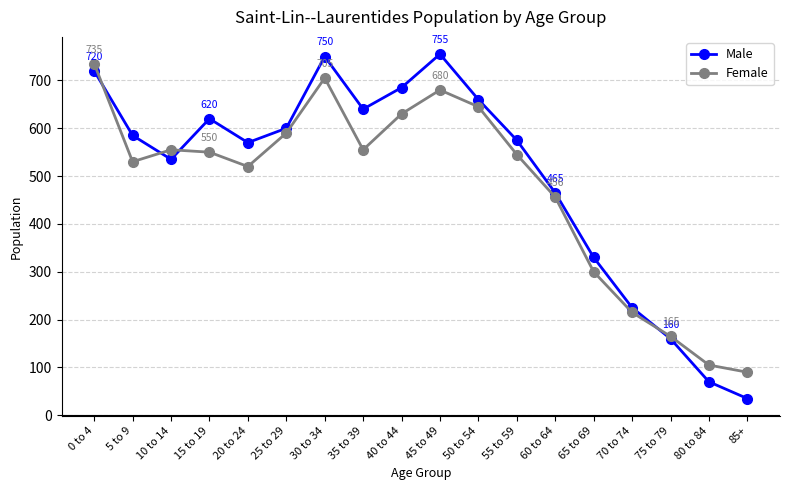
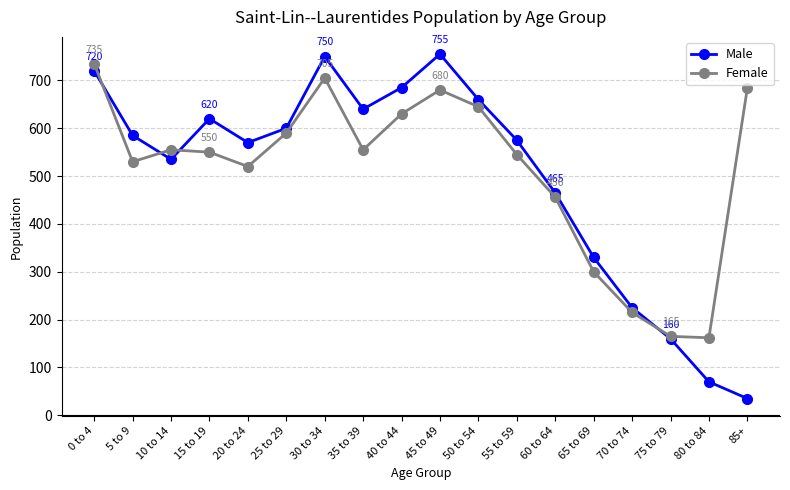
Female, 80 to 84: 110 -> 160
Female, 85+: 90 -> 680
